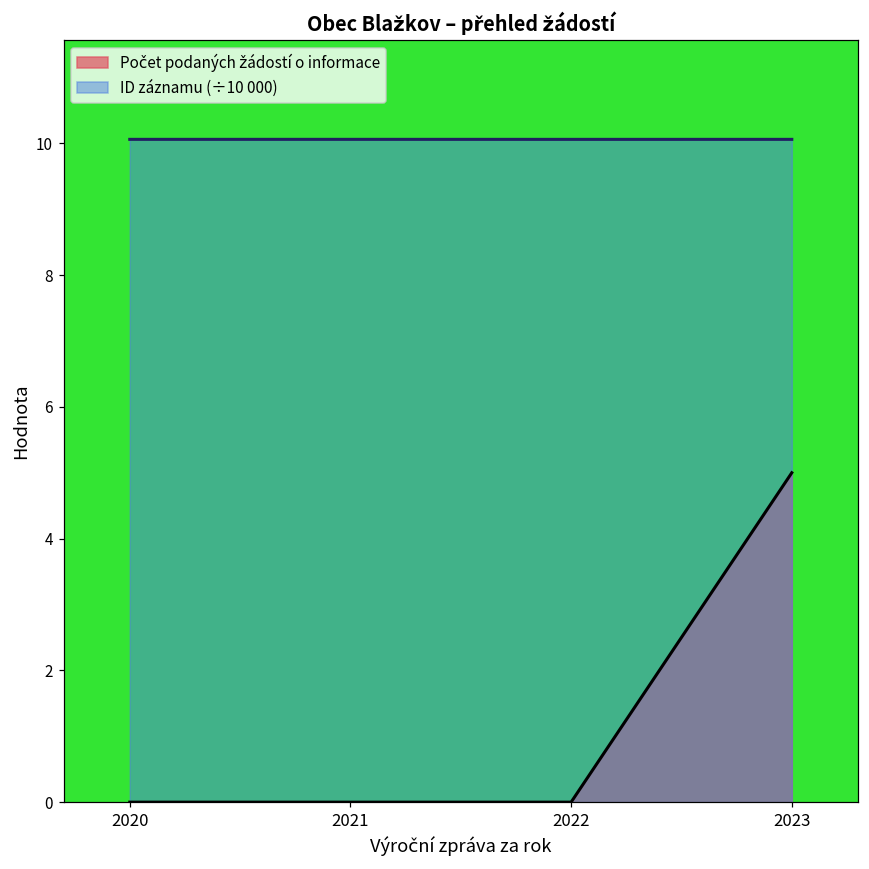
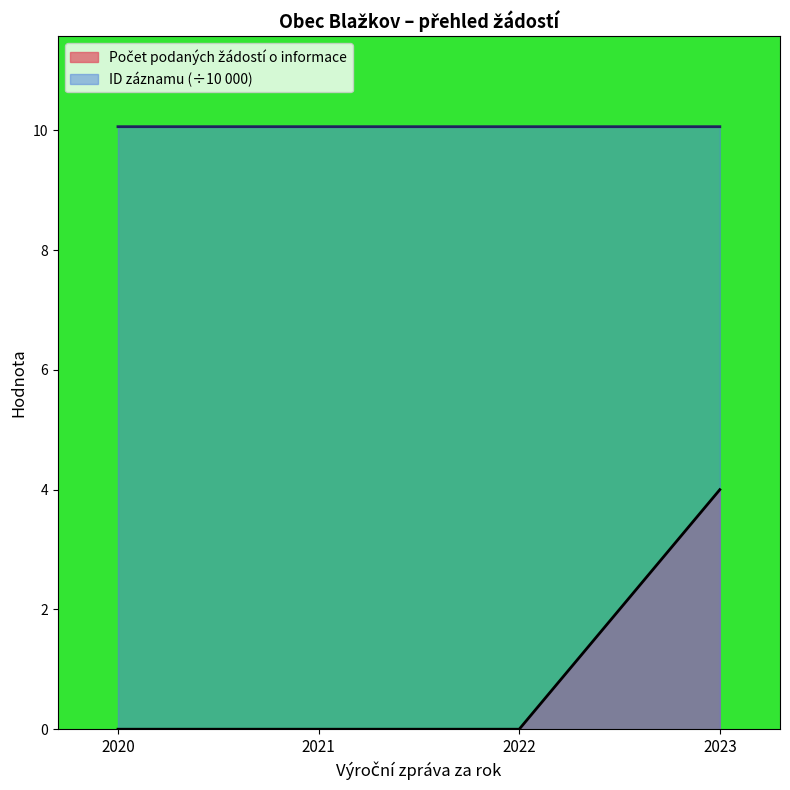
Počet podaných žádostí o informace, 2023: 5 -> 4
